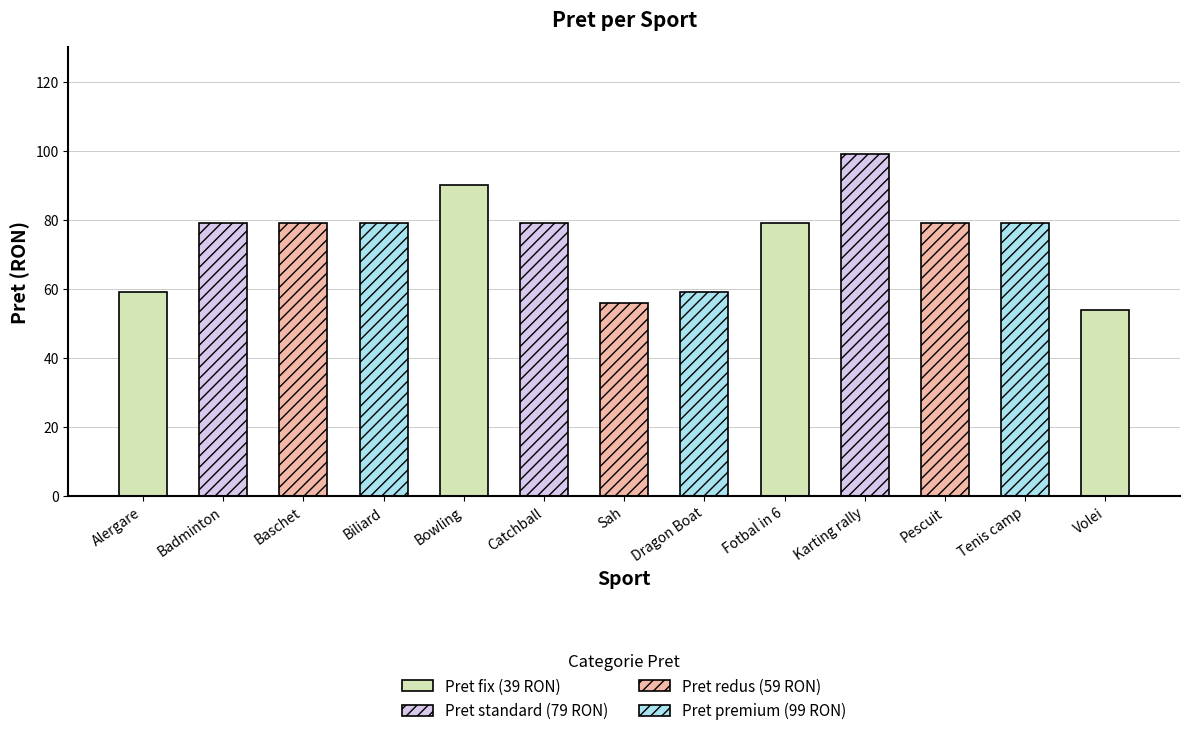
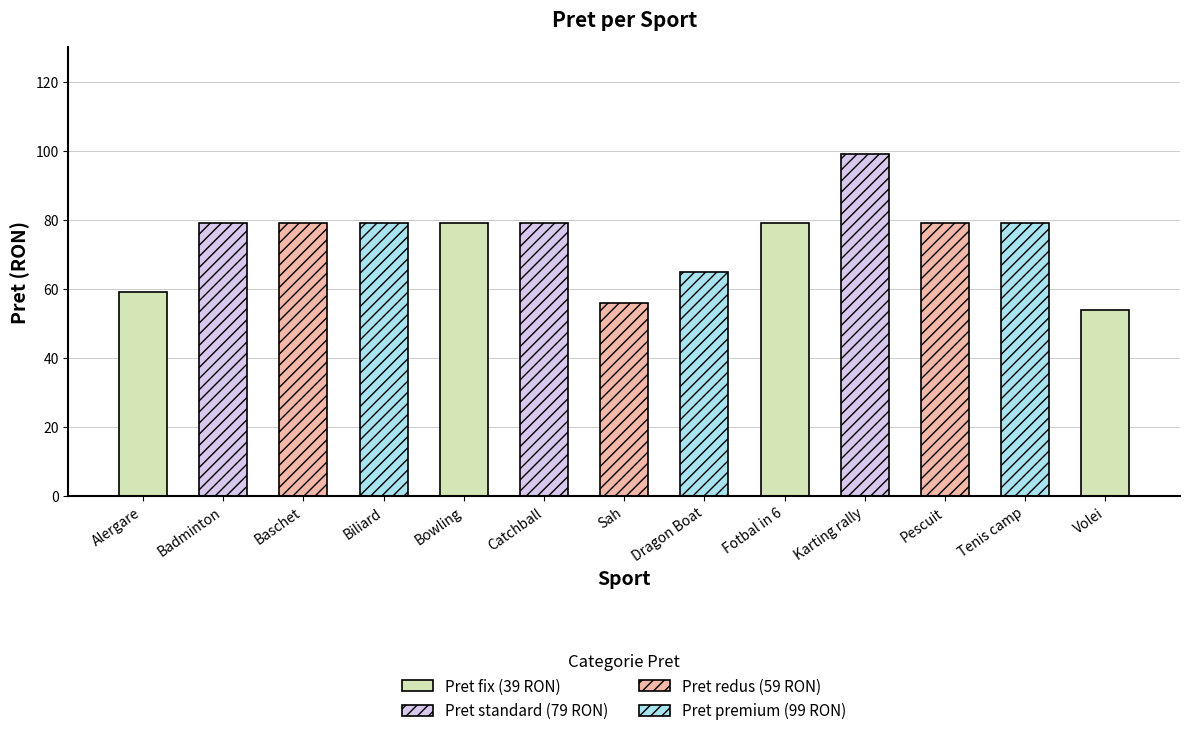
Bowling: 90 -> 79
Dragon Boat: 59 -> 65
